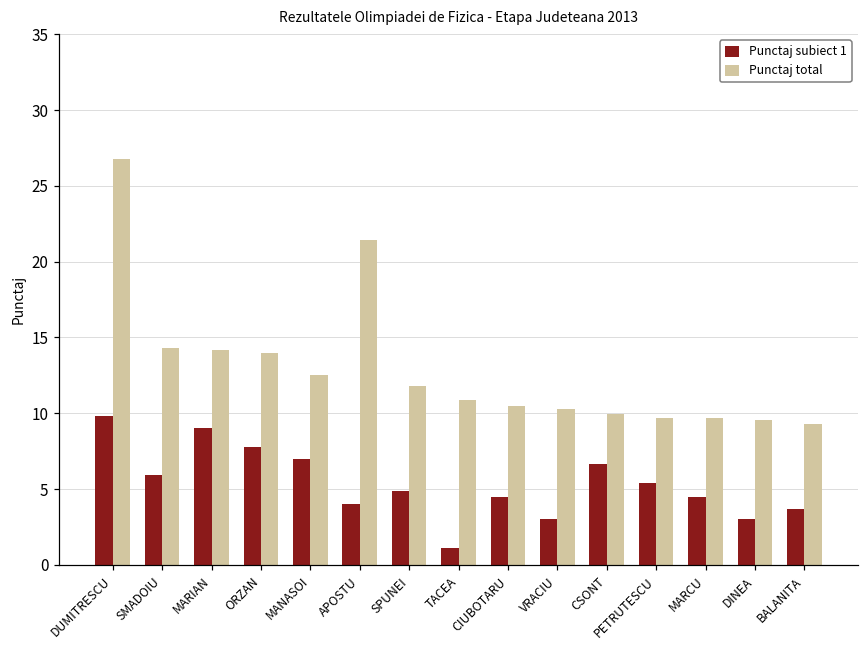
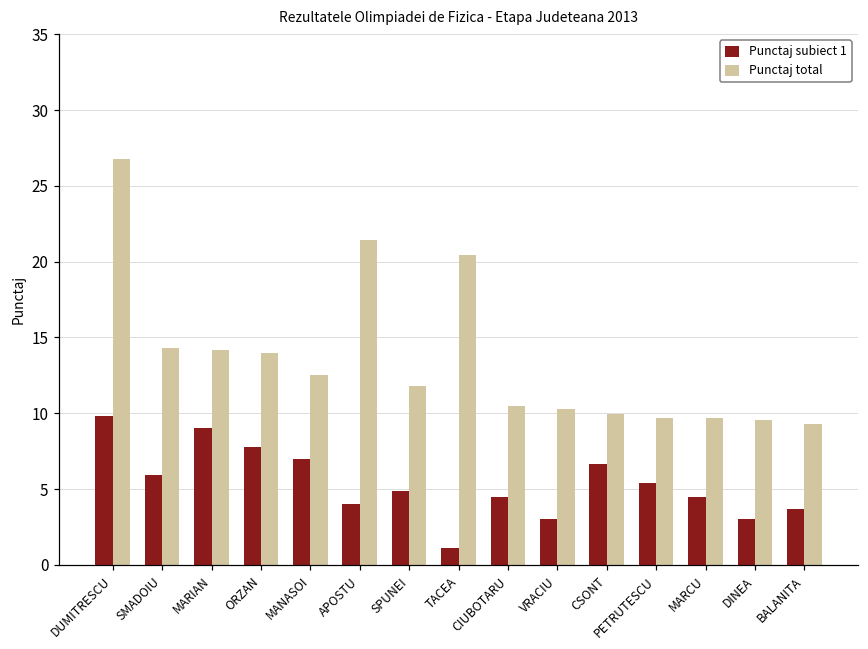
Punctaj total, TACEA: 10.9 -> 20.4
